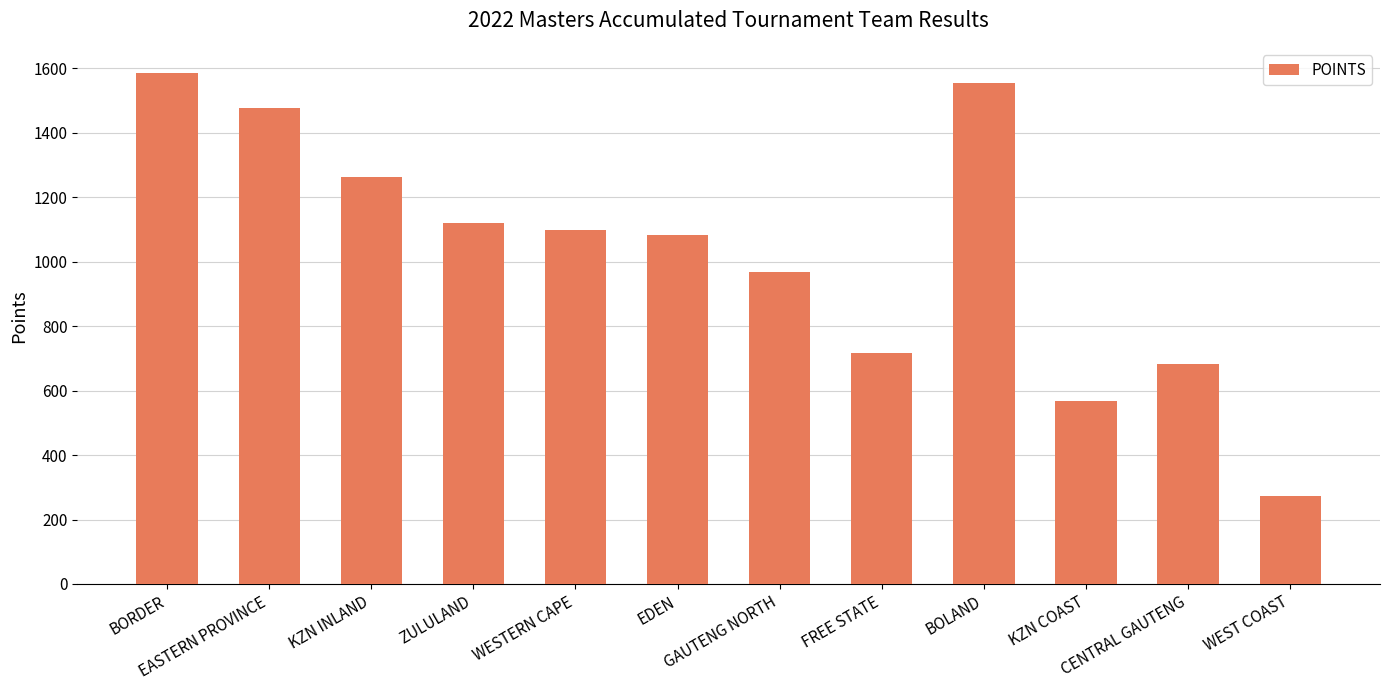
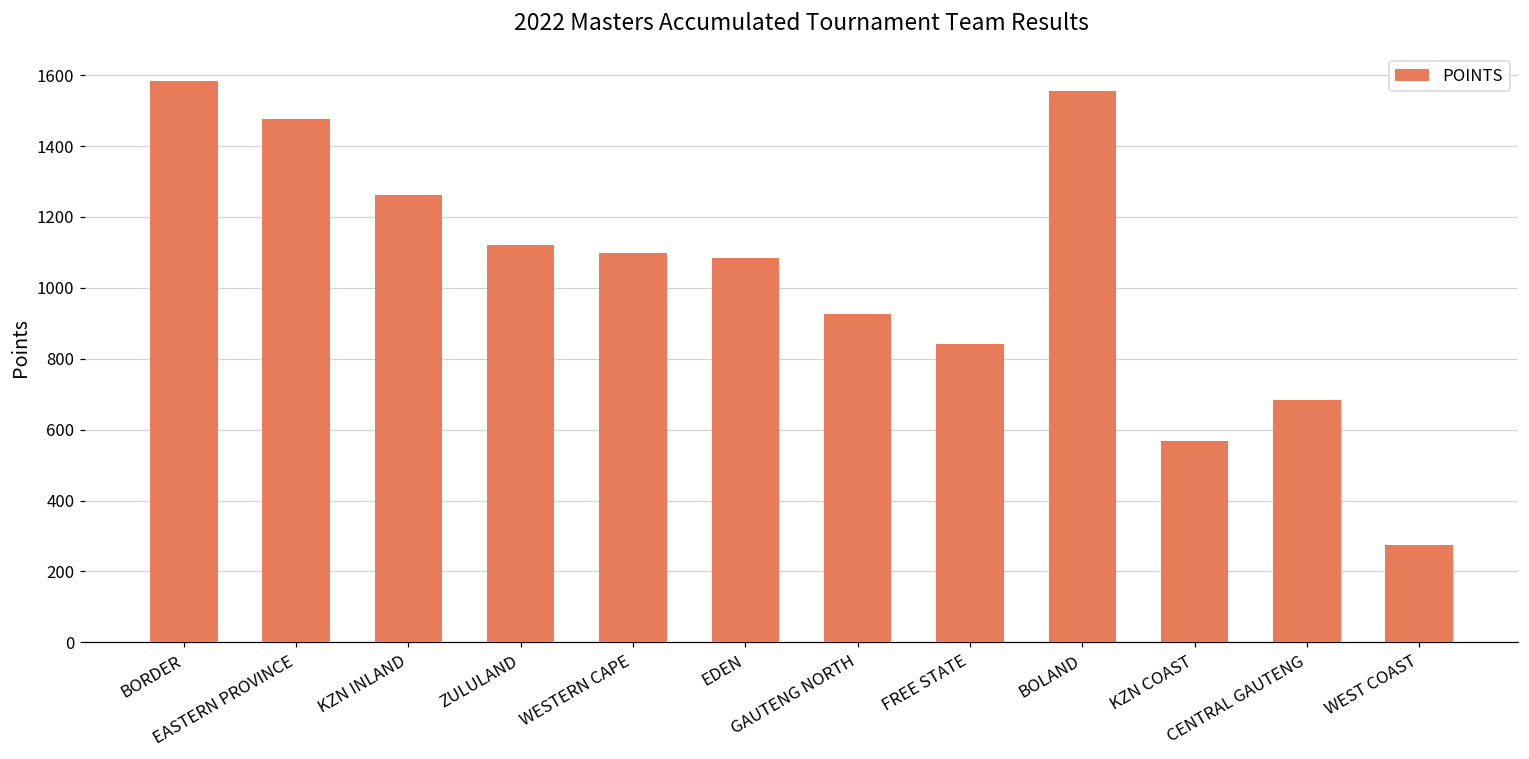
GAUTENG NORTH: 970 -> 930
FREE STATE: 720 -> 840
